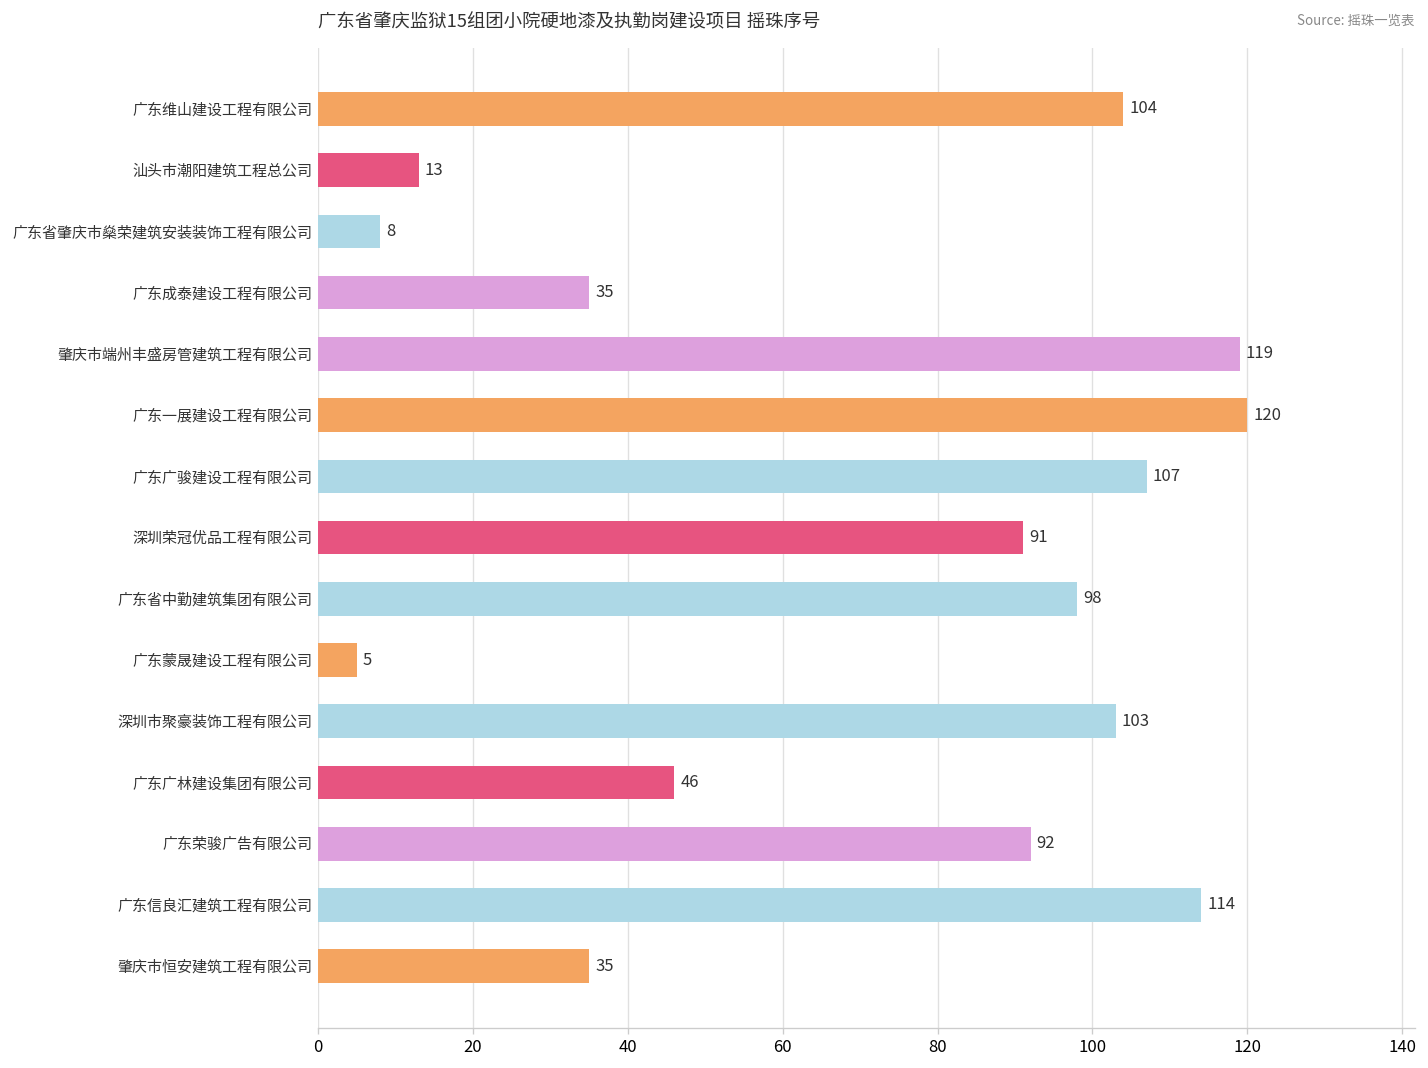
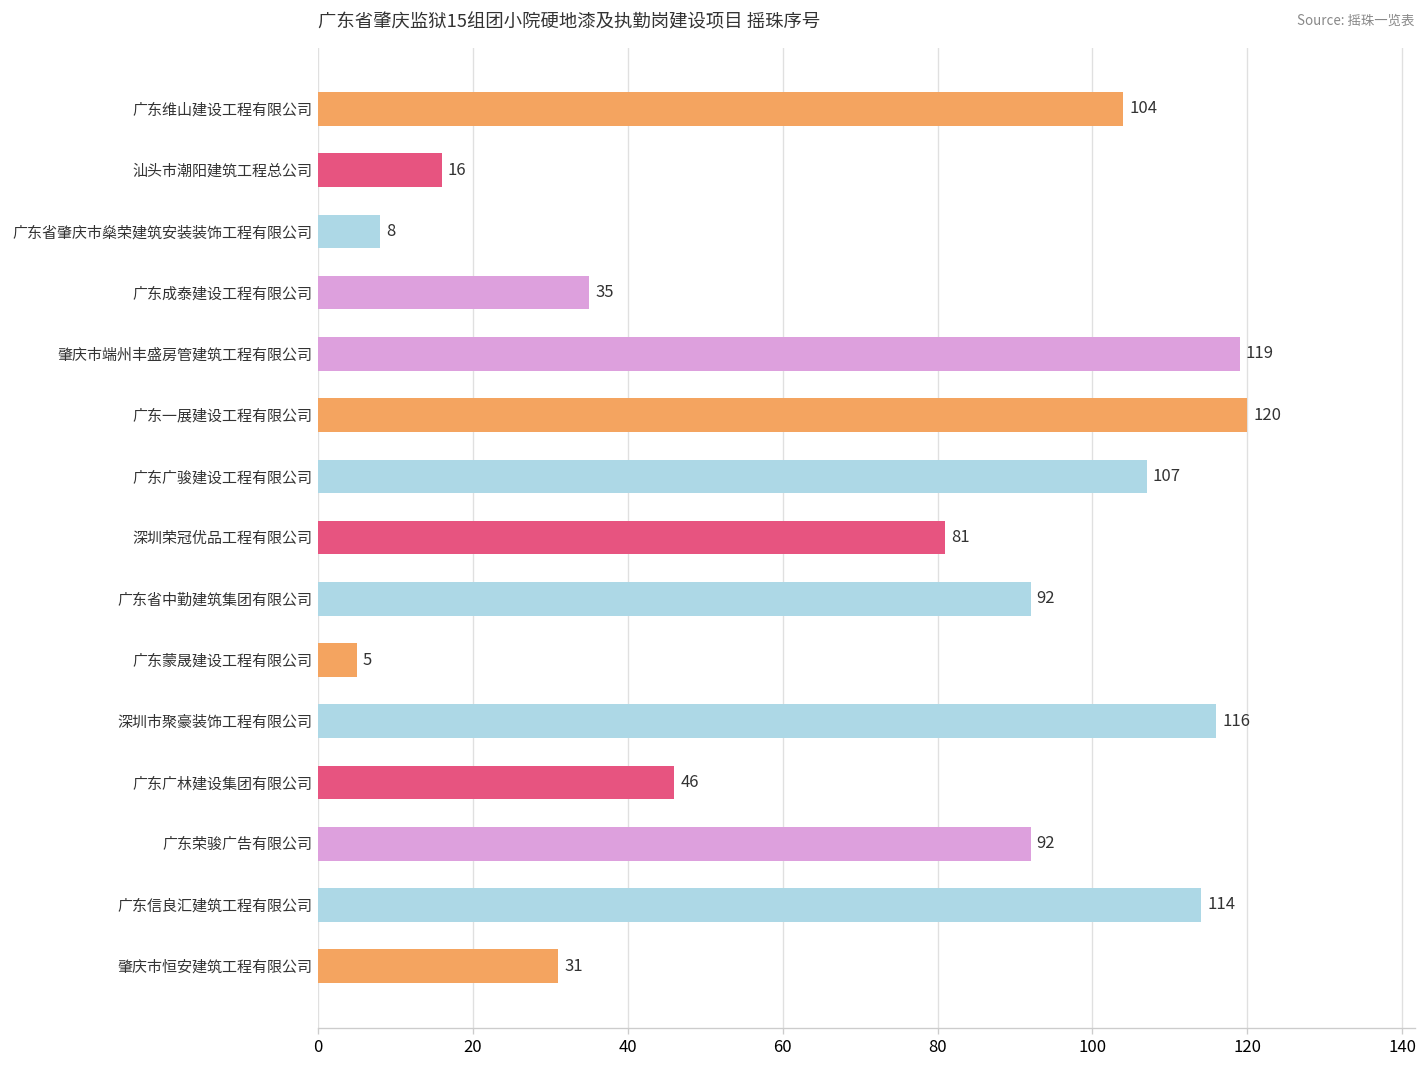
汕头市潮阳建筑工程总公司: 13 -> 16
深圳荣冠优品工程有限公司: 91 -> 81
广东省中勤建筑集团有限公司: 98 -> 92
深圳市聚豪装饰工程有限公司: 103 -> 116
肇庆市恒安建筑工程有限公司: 35 -> 31
